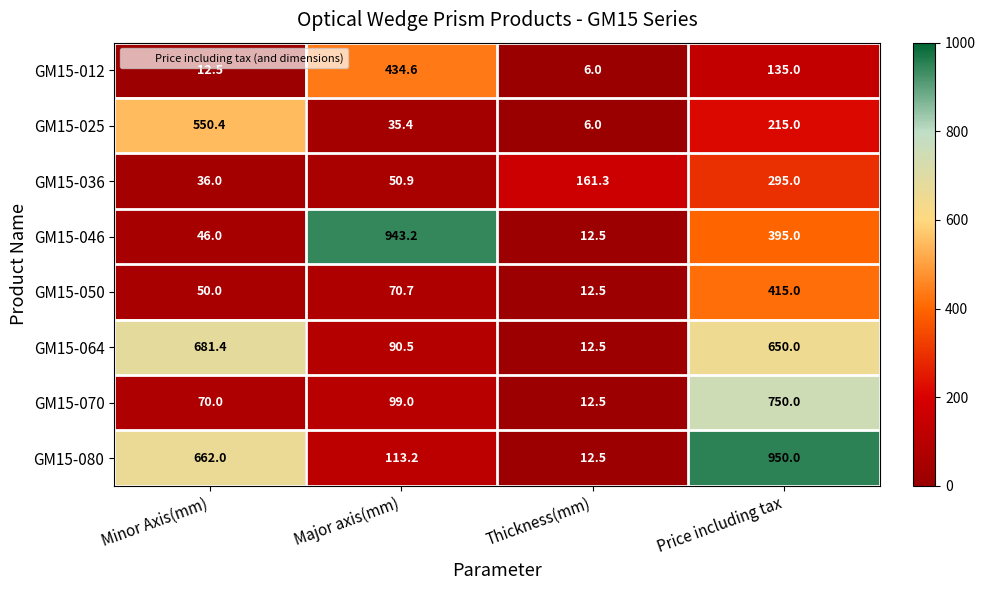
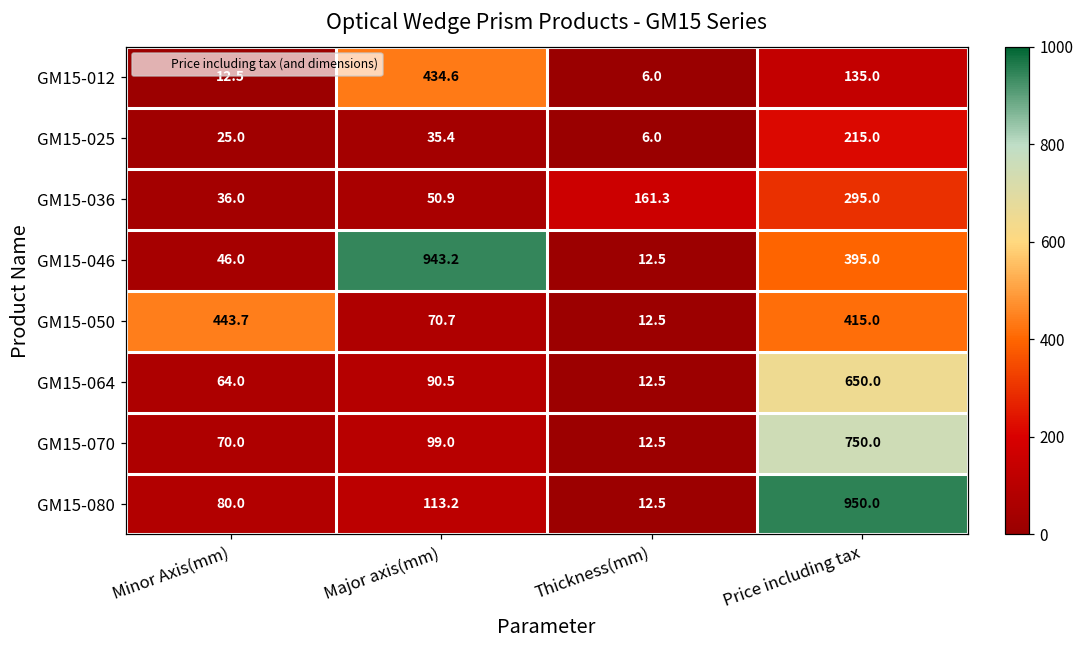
GM15-025, Minor Axis(mm): 550.4 -> 25.0
GM15-050, Minor Axis(mm): 50.0 -> 443.7
GM15-064, Minor Axis(mm): 681.4 -> 64.0
GM15-080, Minor Axis(mm): 662.0 -> 80.0
